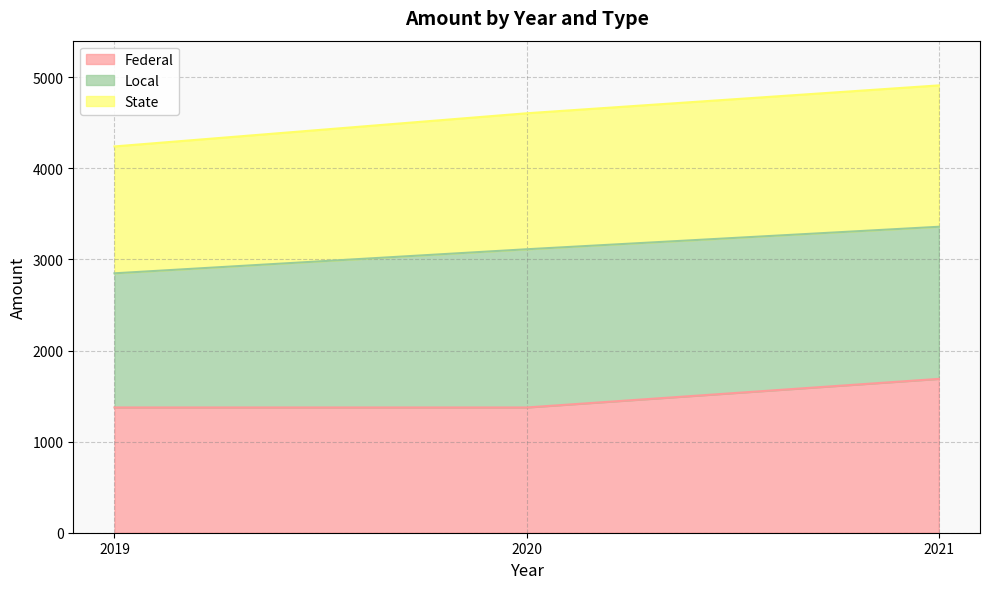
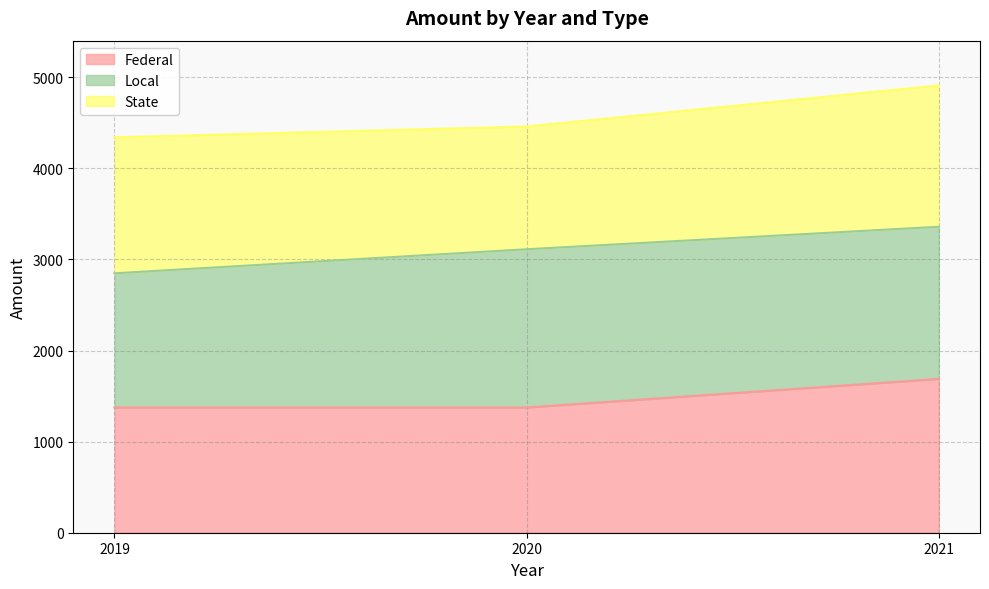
State, 2019: 1400 -> 1500
State, 2020: 1500 -> 1300
